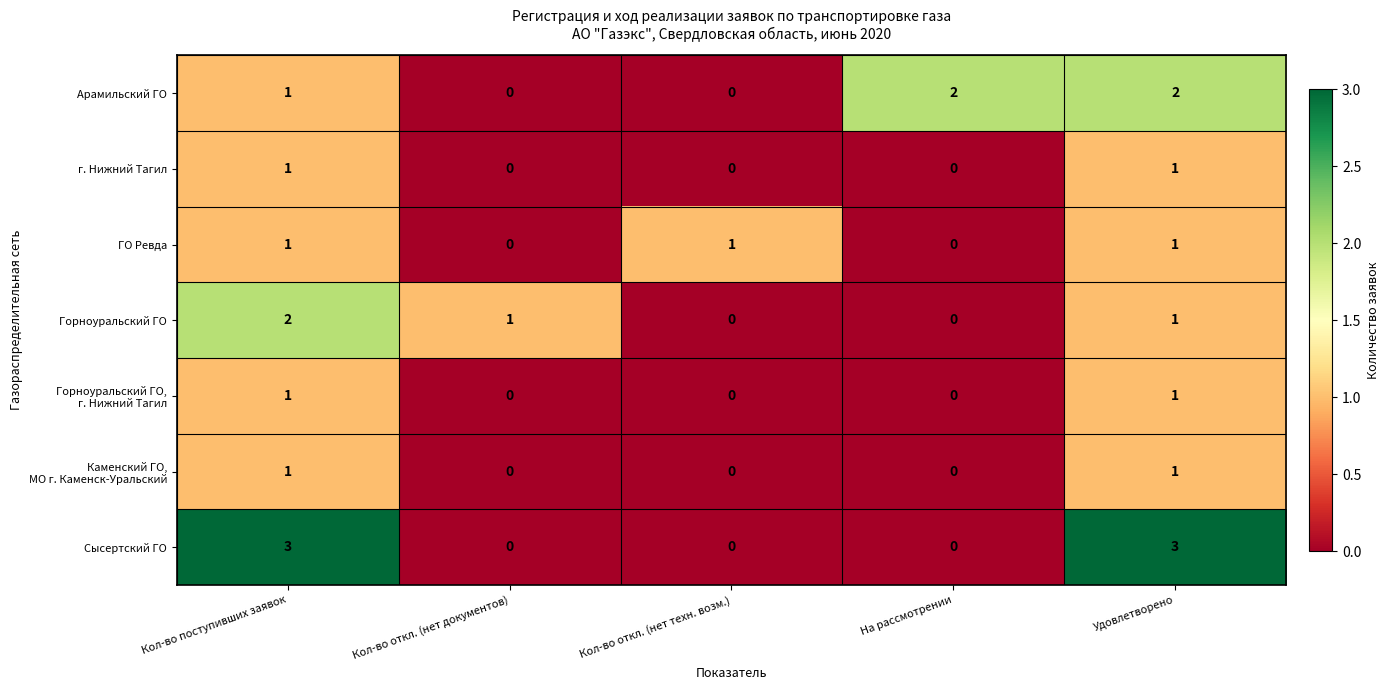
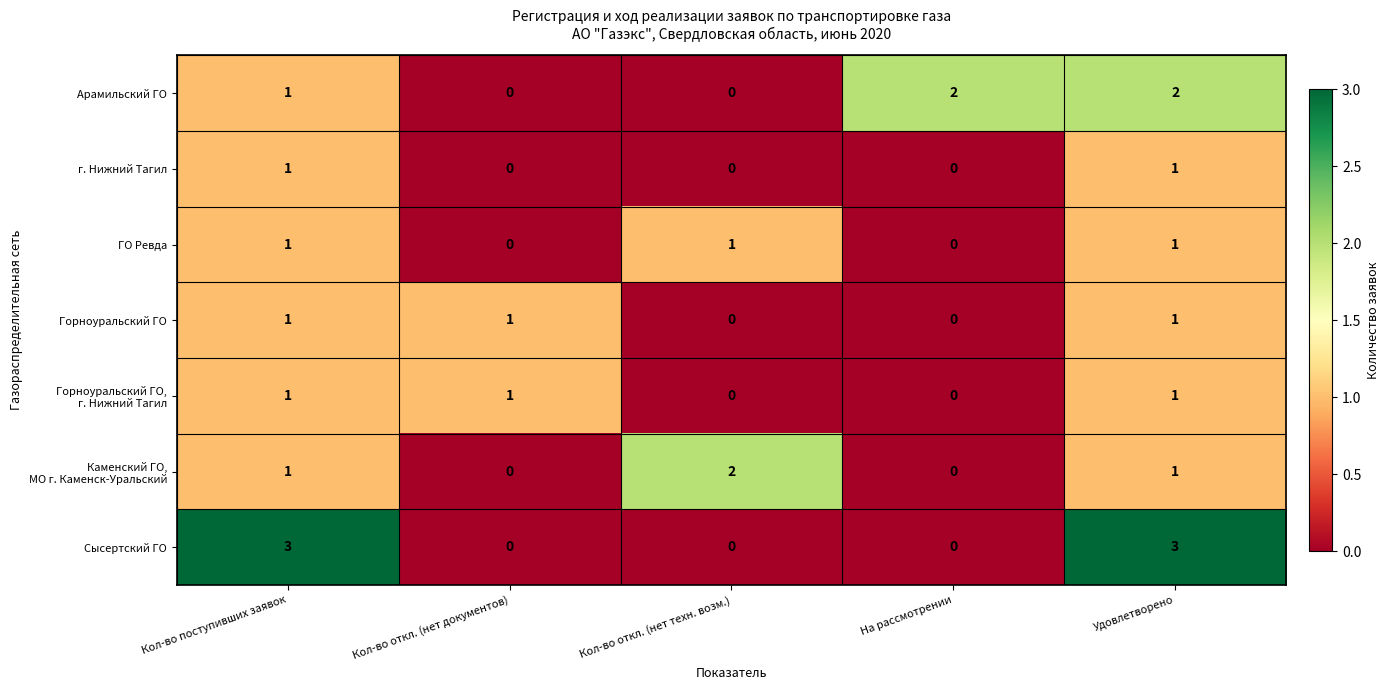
Горноуральский ГО, Кол-во поступивших заявок: 2 -> 1
Горноуральский ГО, г. Нижний Тагил, Кол-во откл. (нет документов): 0 -> 1
Каменский ГО, МО г. Каменск-Уральский, Кол-во откл. (нет техн. возм.): 0 -> 2
